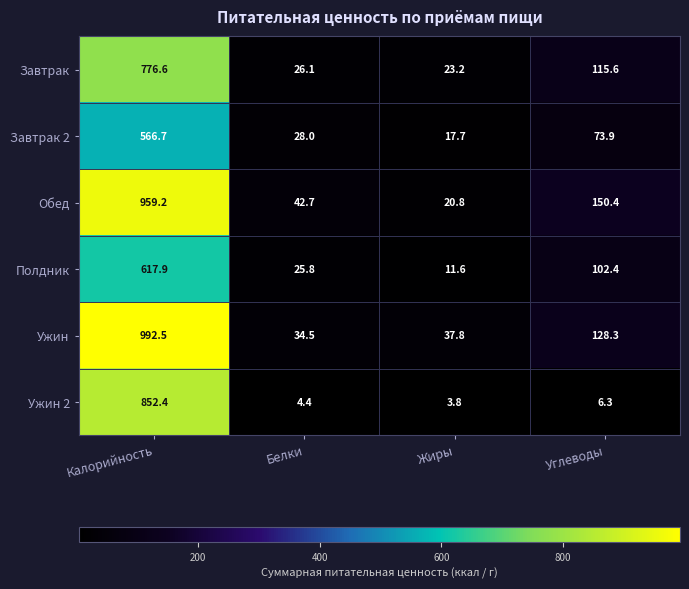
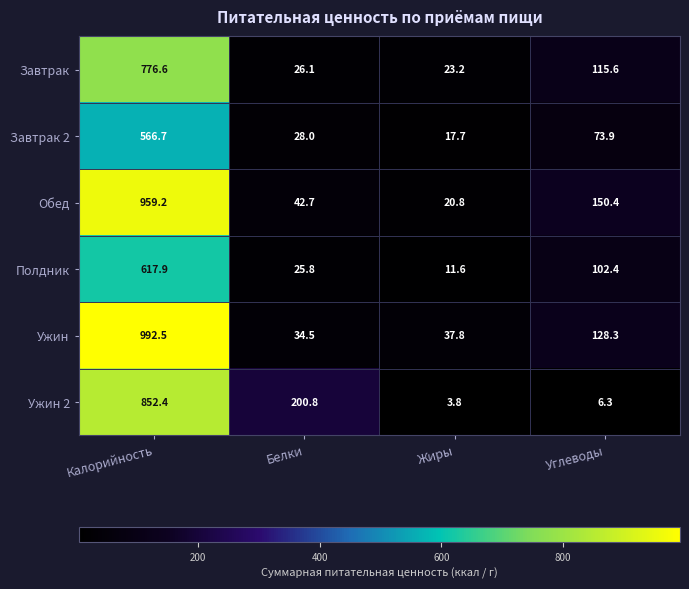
Ужин 2, Белки: 4.4 -> 200.8
